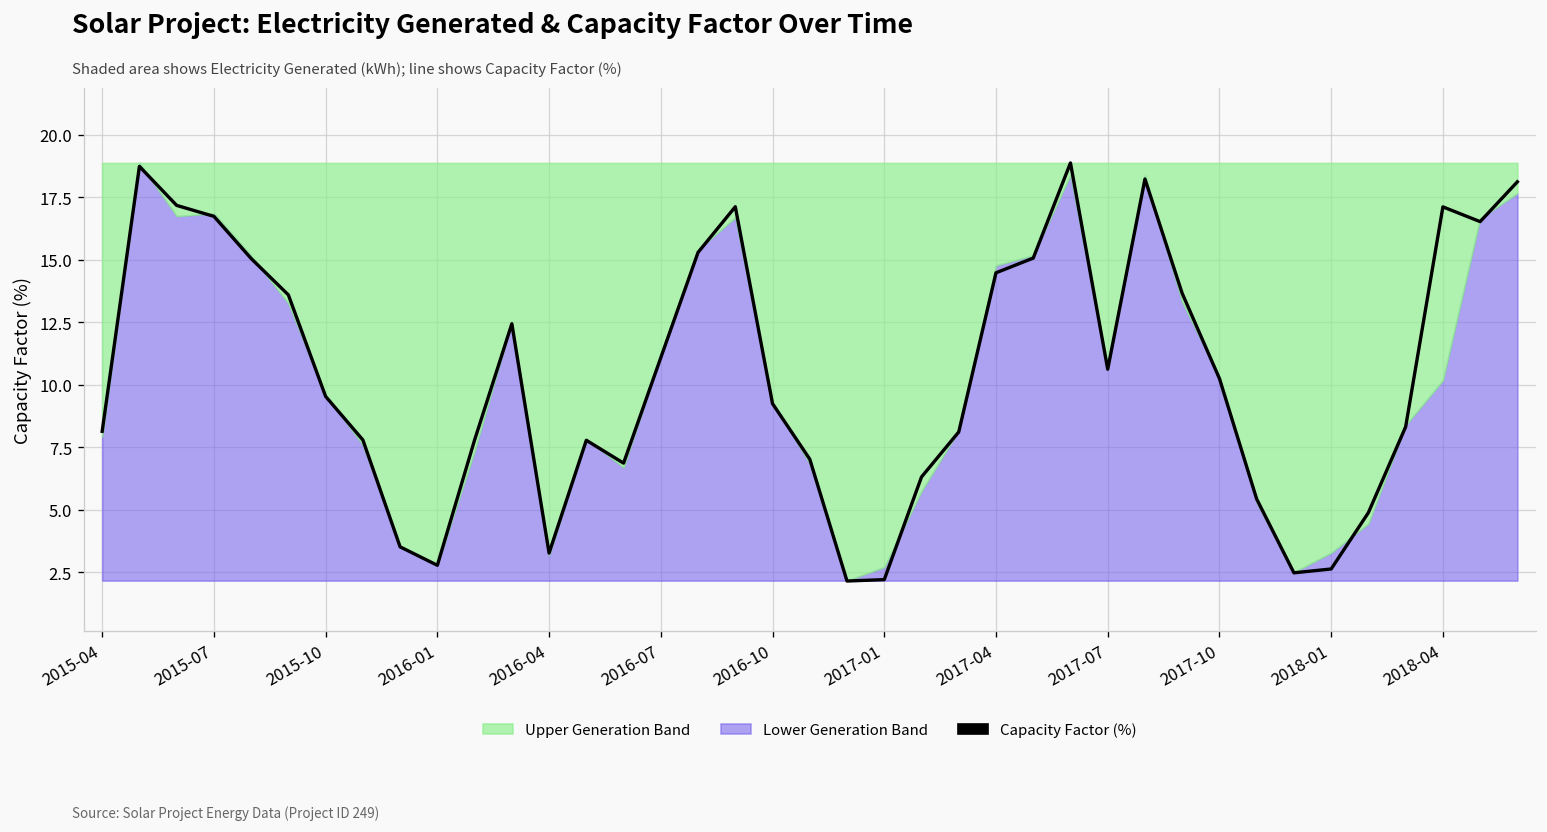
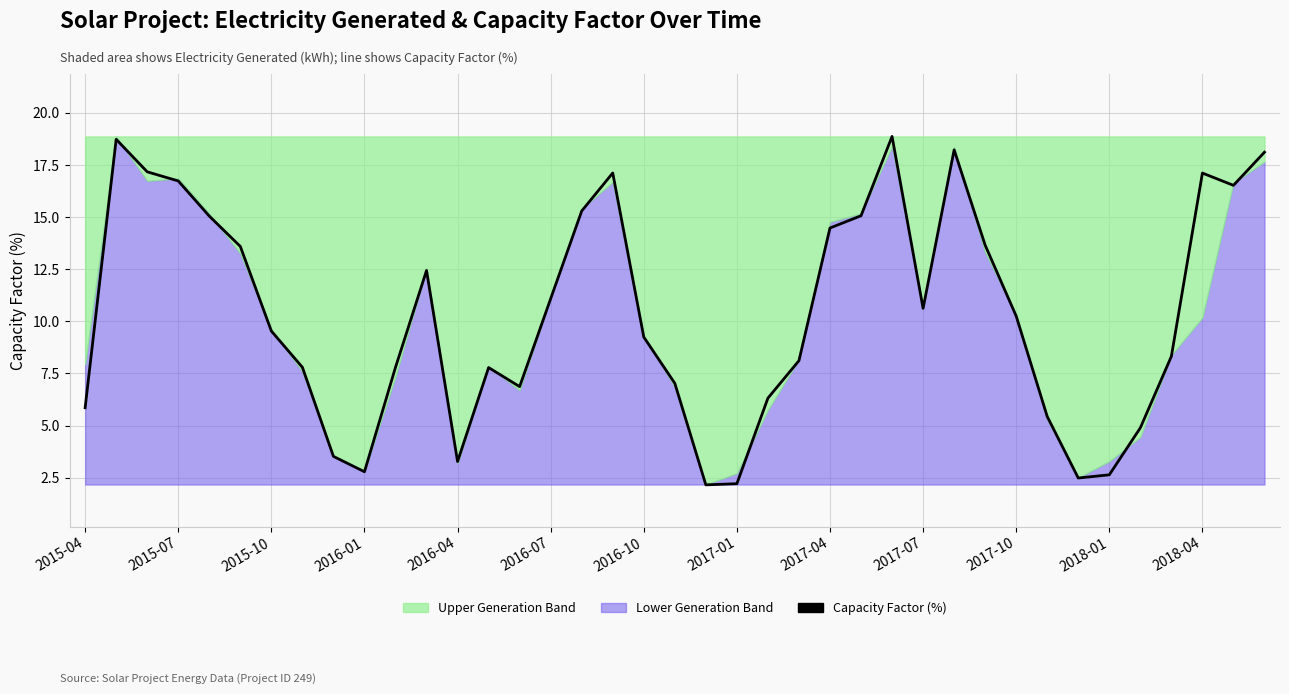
Capacity Factor (%), 2015-04: 8.1 -> 5.9
